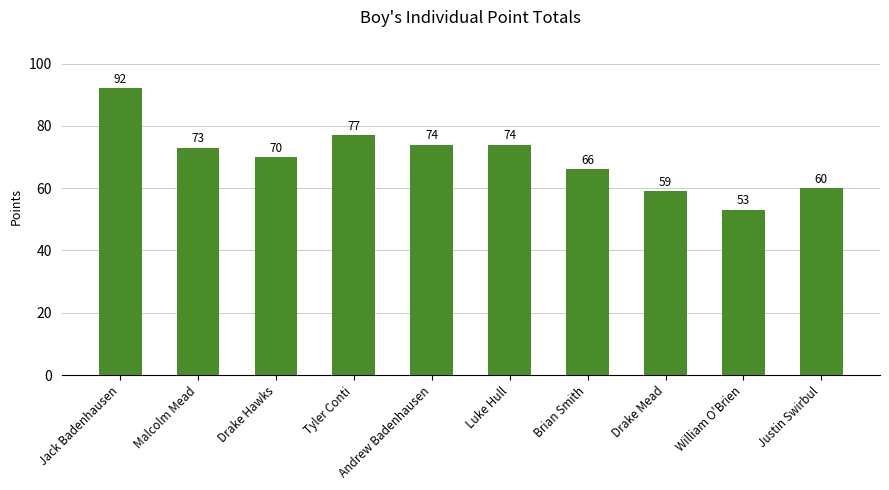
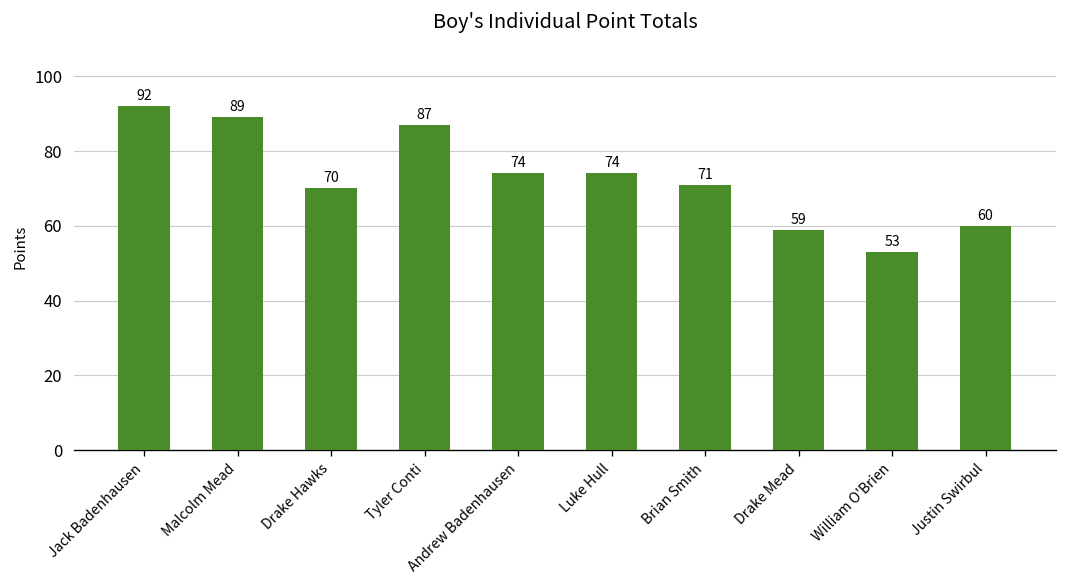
Malcolm Mead: 73 -> 89
Tyler Conti: 77 -> 87
Brian Smith: 66 -> 71
